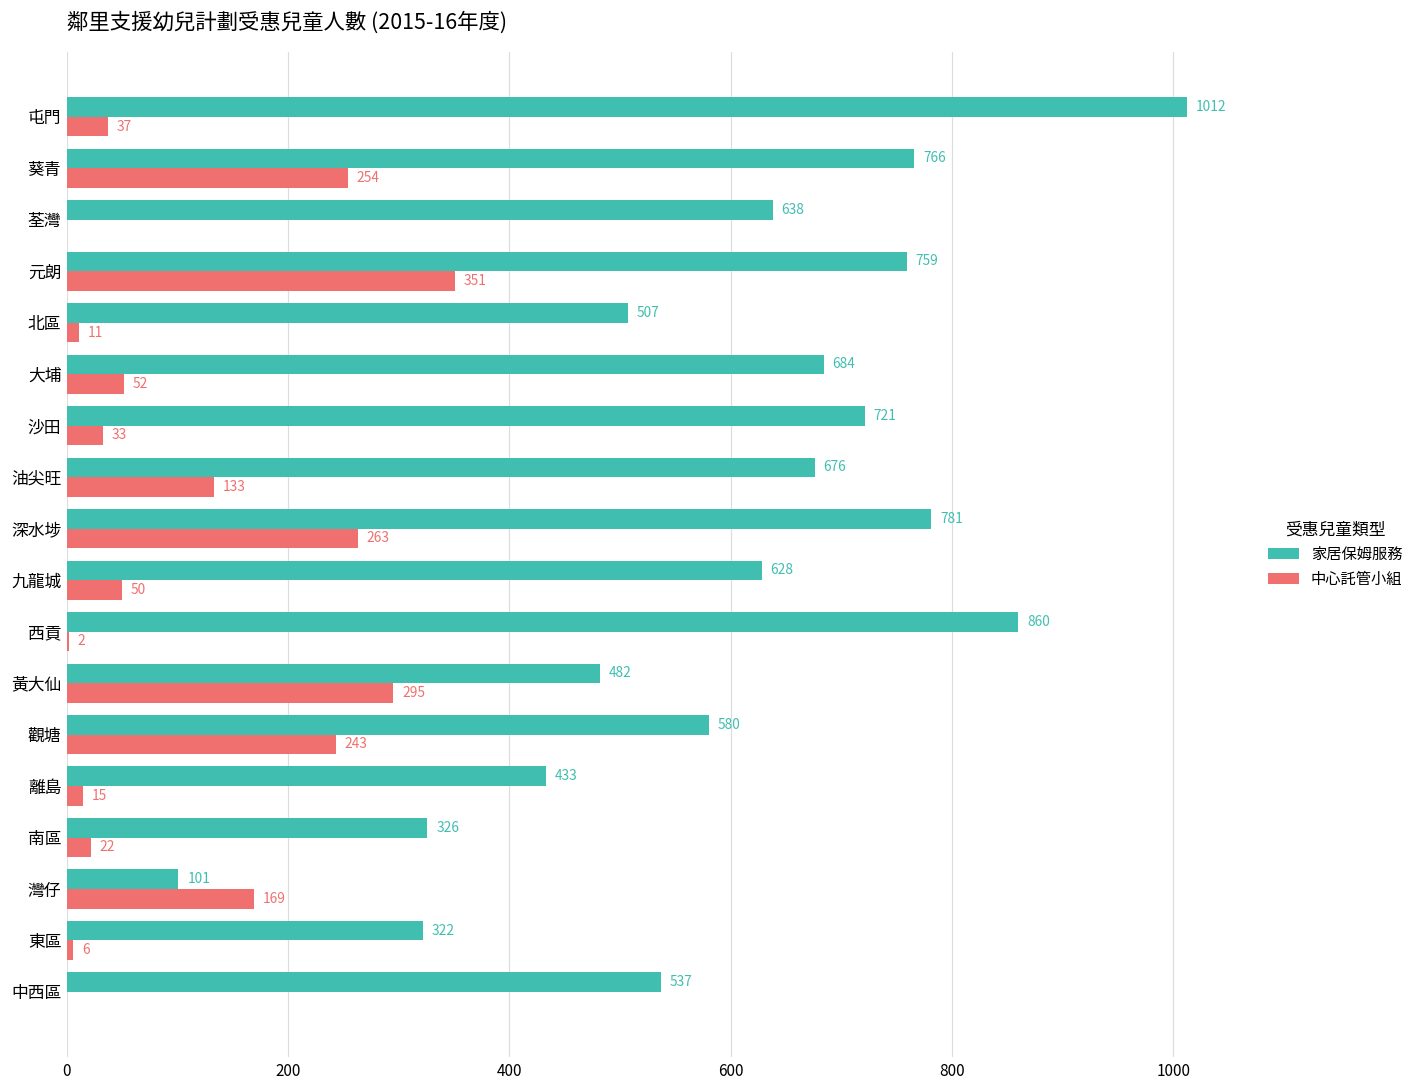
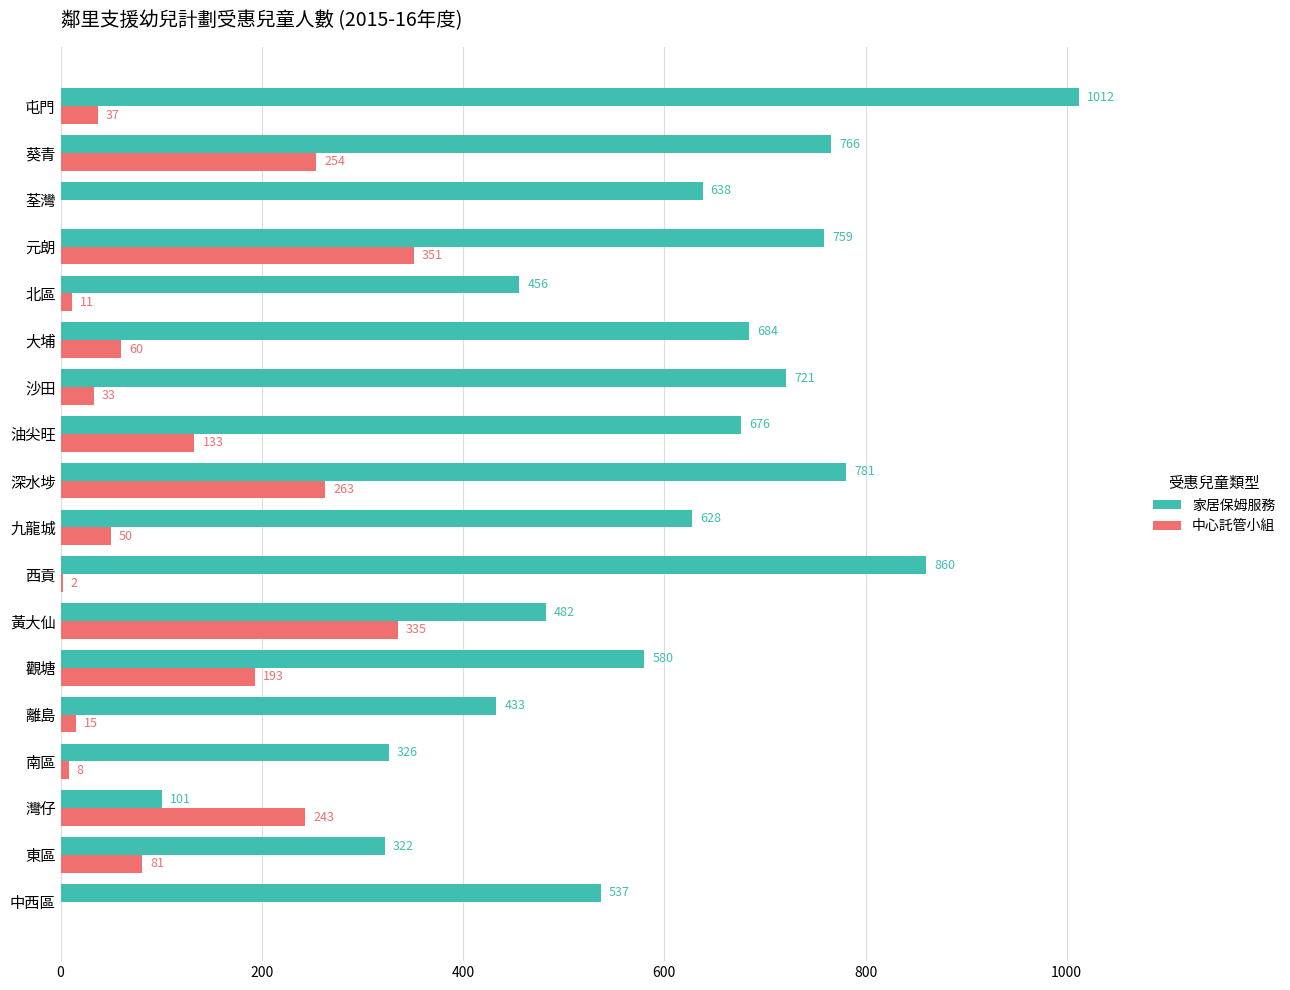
家居保姆服務, 北區: 507 -> 456
中心託管小組, 大埔: 52 -> 60
中心託管小組, 黃大仙: 295 -> 335
中心託管小組, 觀塘: 243 -> 193
中心託管小組, 南區: 22 -> 8
中心託管小組, 灣仔: 169 -> 243
中心託管小組, 東區: 6 -> 81
